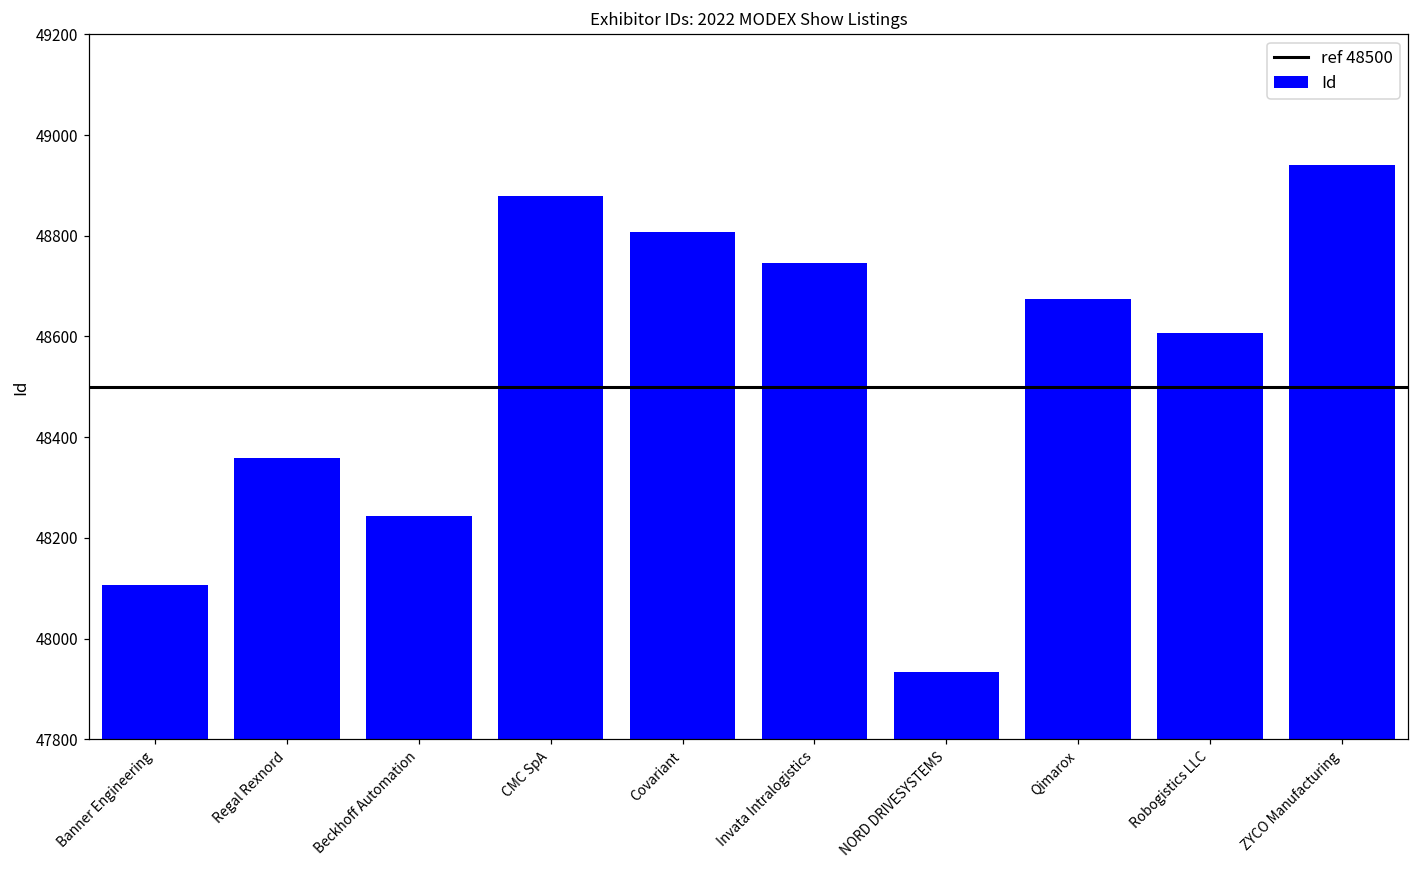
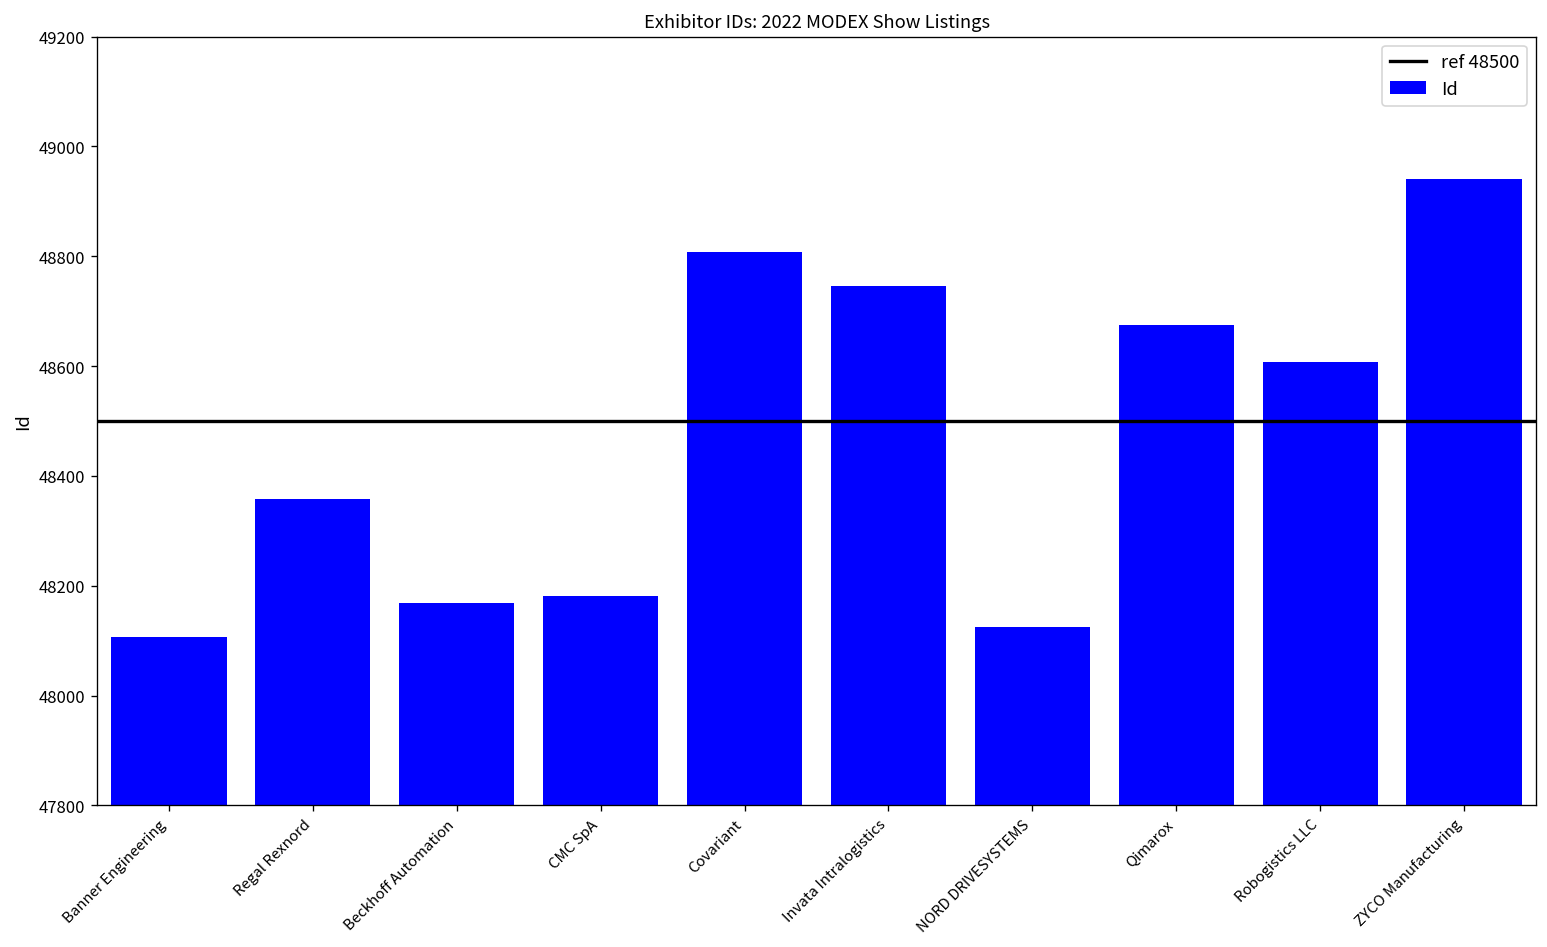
Beckhoff Automation: 48240 -> 48170
CMC SpA: 48880 -> 48180
NORD DRIVESYSTEMS: 47930 -> 48120
